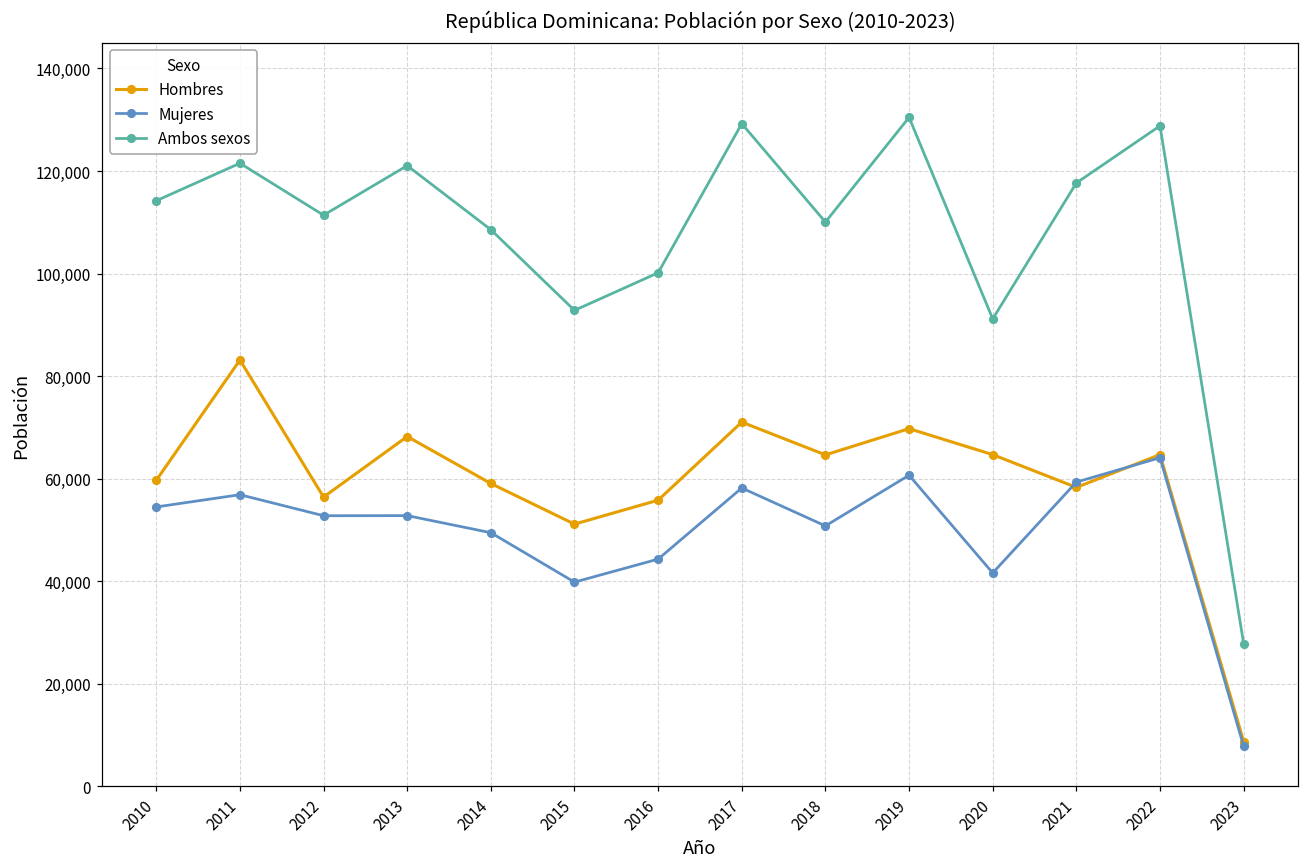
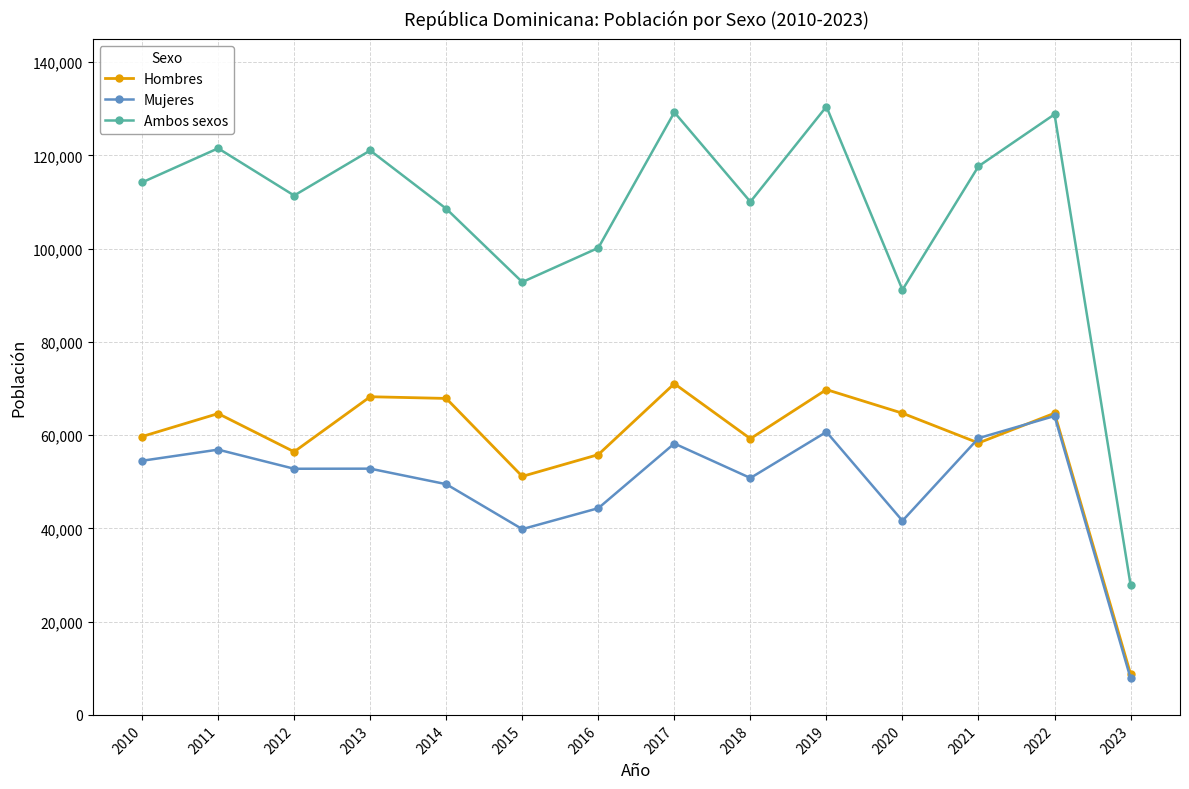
Hombres, 2011: 83,000 -> 65,000
Hombres, 2014: 59,000 -> 68,000
Hombres, 2018: 65,000 -> 59,000
